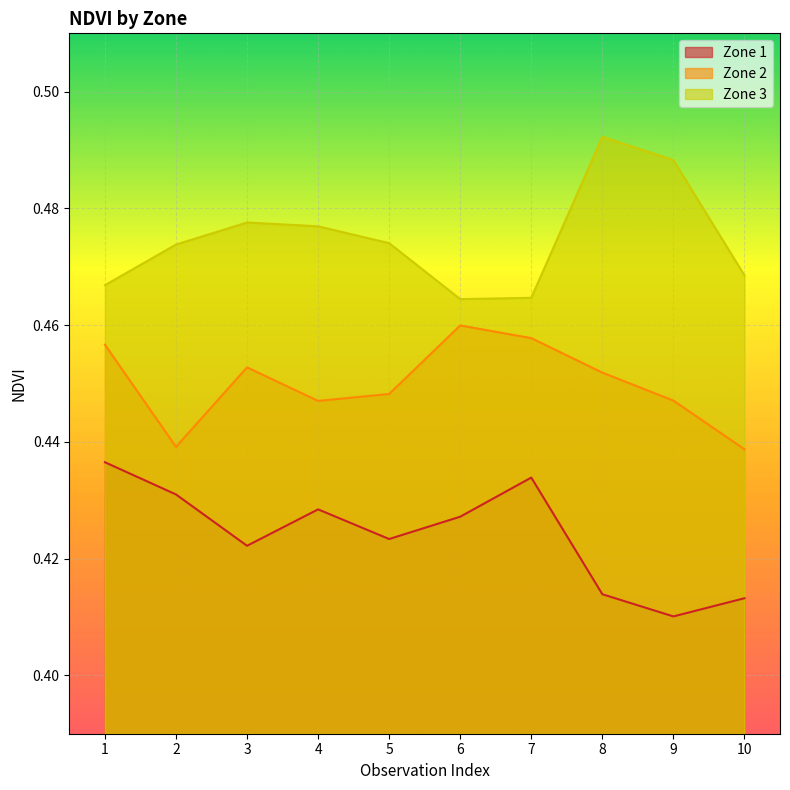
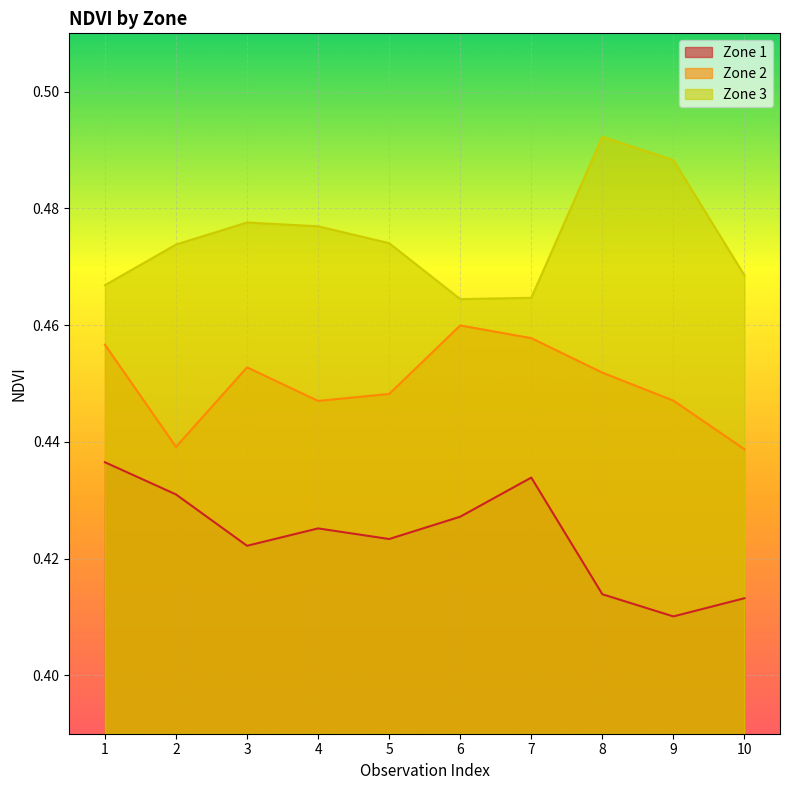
Zone 1, 4: 0.428 -> 0.425
